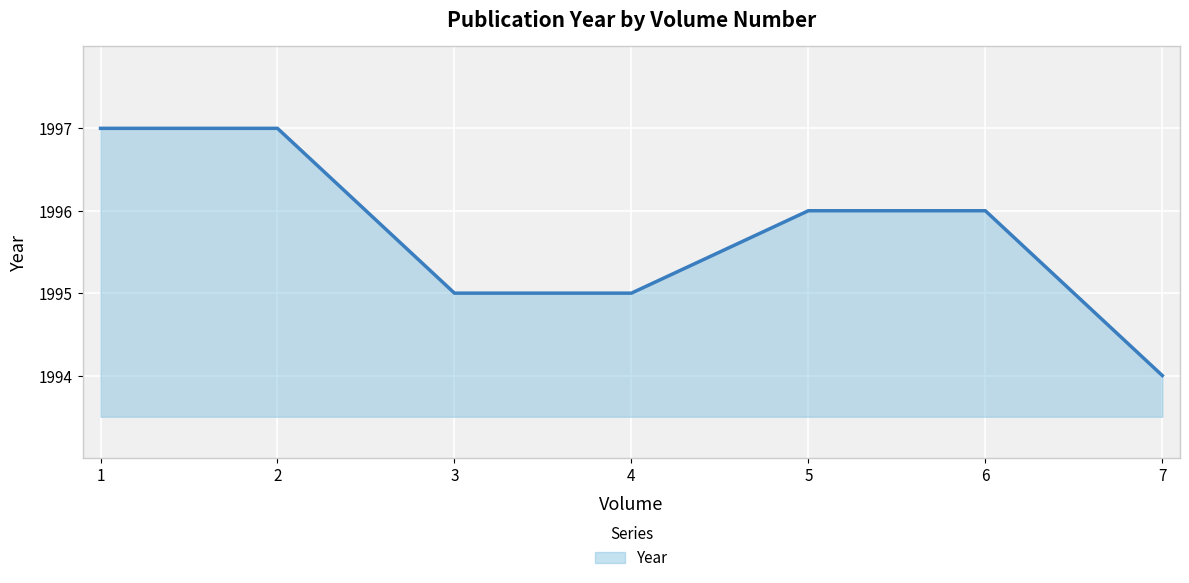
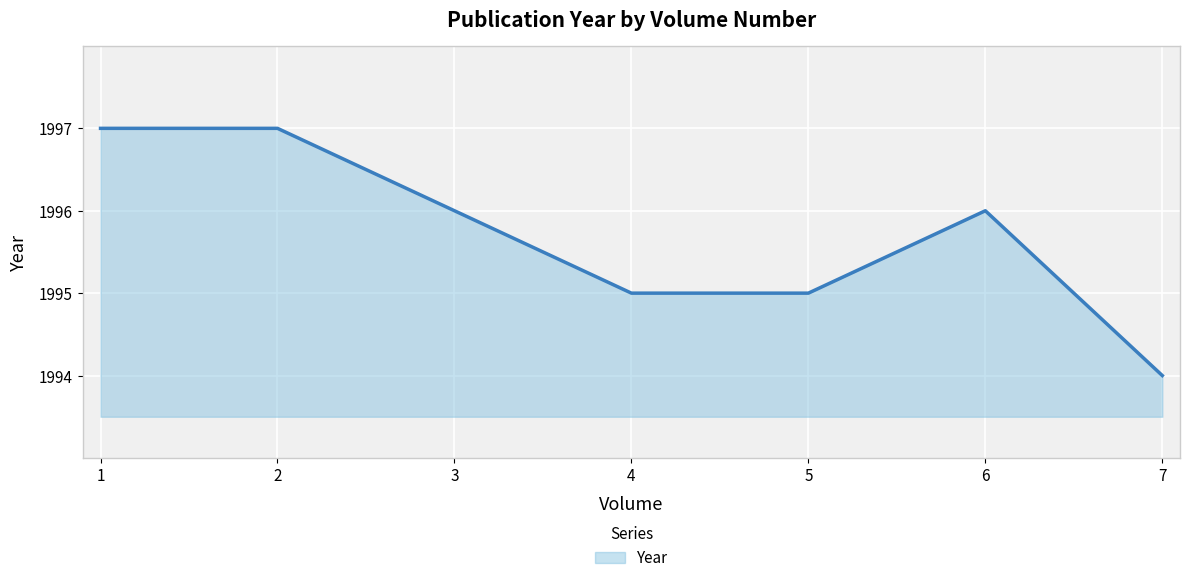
3: 1995 -> 1996
5: 1996 -> 1995
